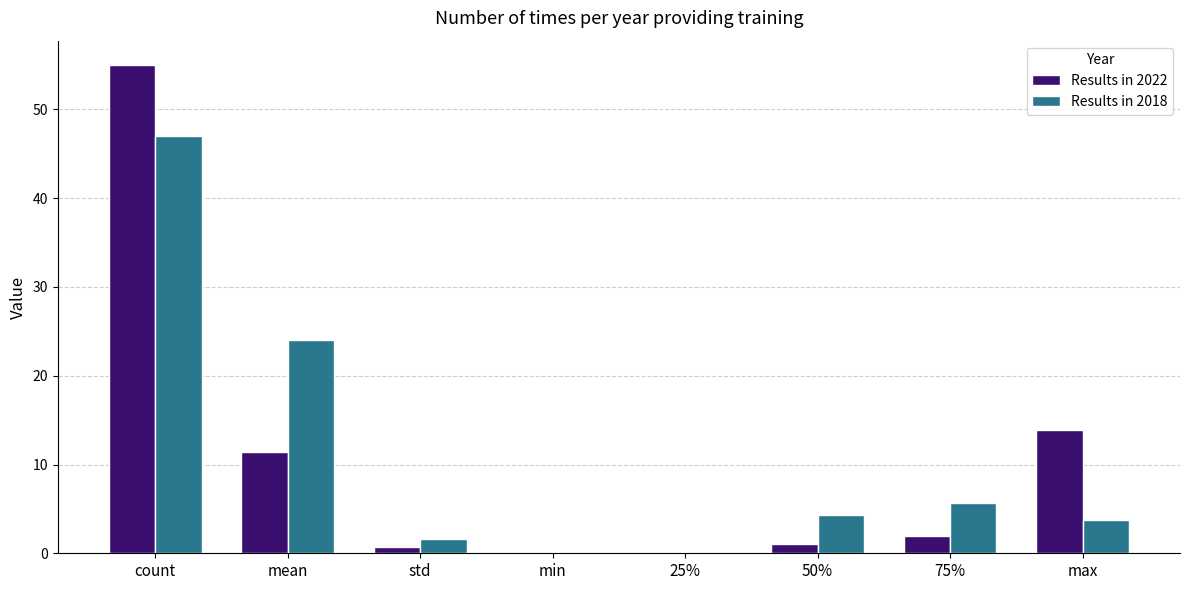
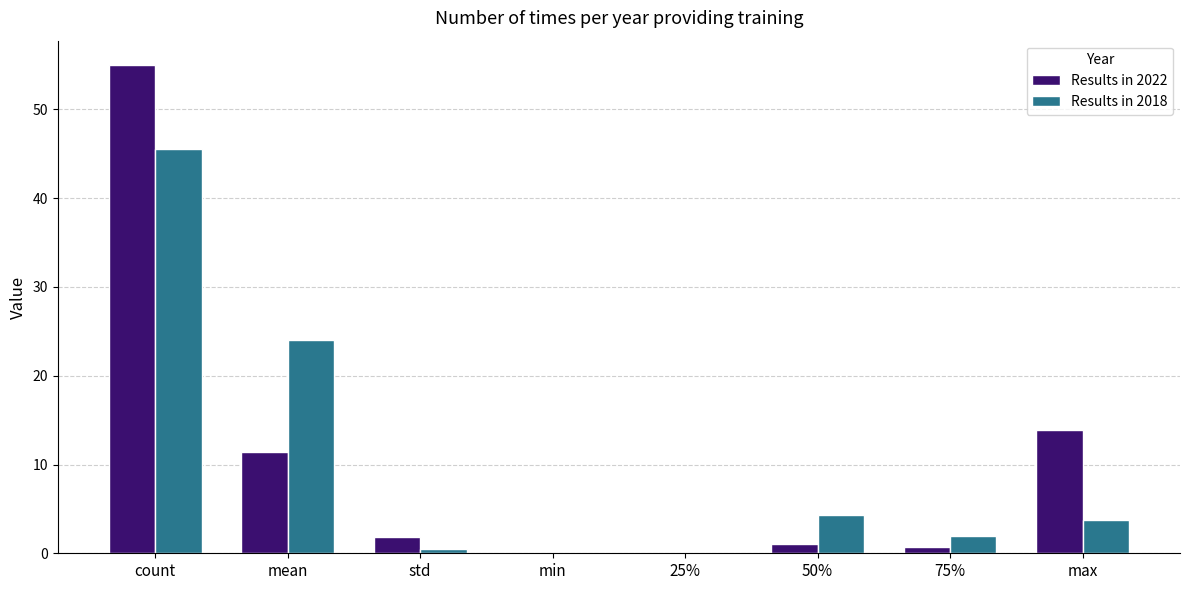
Results in 2018, count: 47 -> 46
Results in 2022, std: 1 -> 2
Results in 2018, std: 2 -> 1
Results in 2022, 75%: 2 -> 1
Results in 2018, 75%: 6 -> 2
